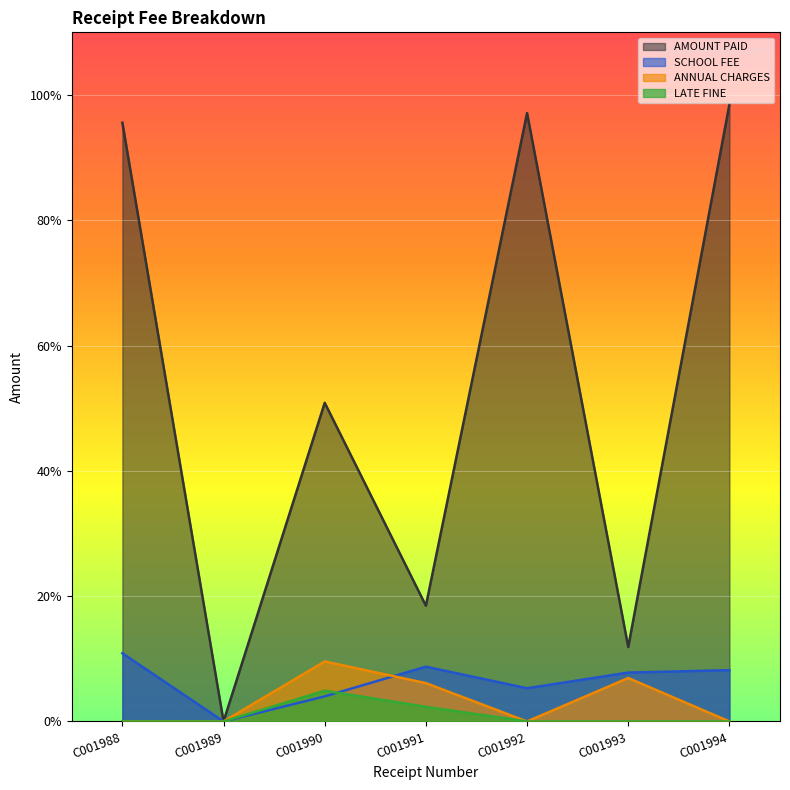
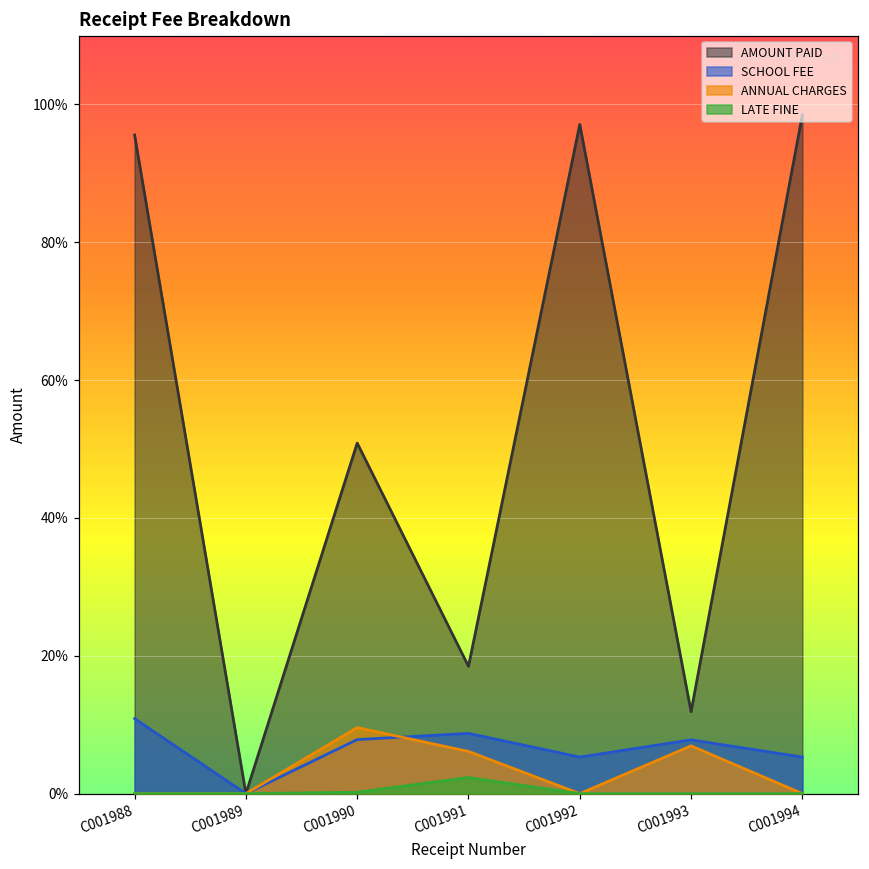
SCHOOL FEE, C001990: 4% -> 8%
LATE FINE, C001990: 5% -> 0%
SCHOOL FEE, C001994: 8% -> 5%
